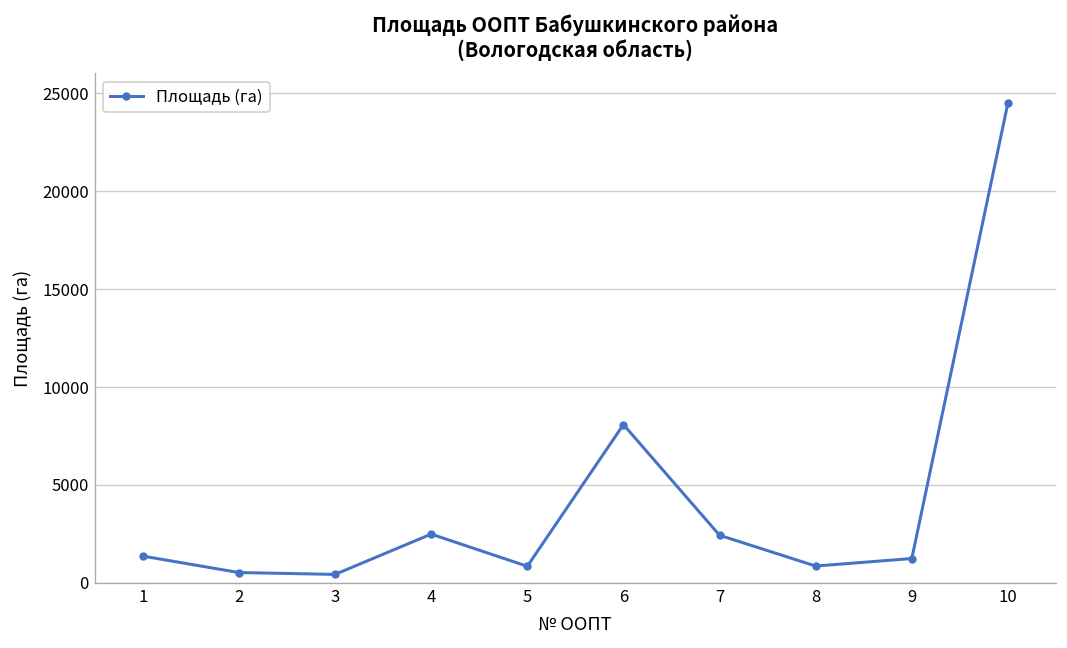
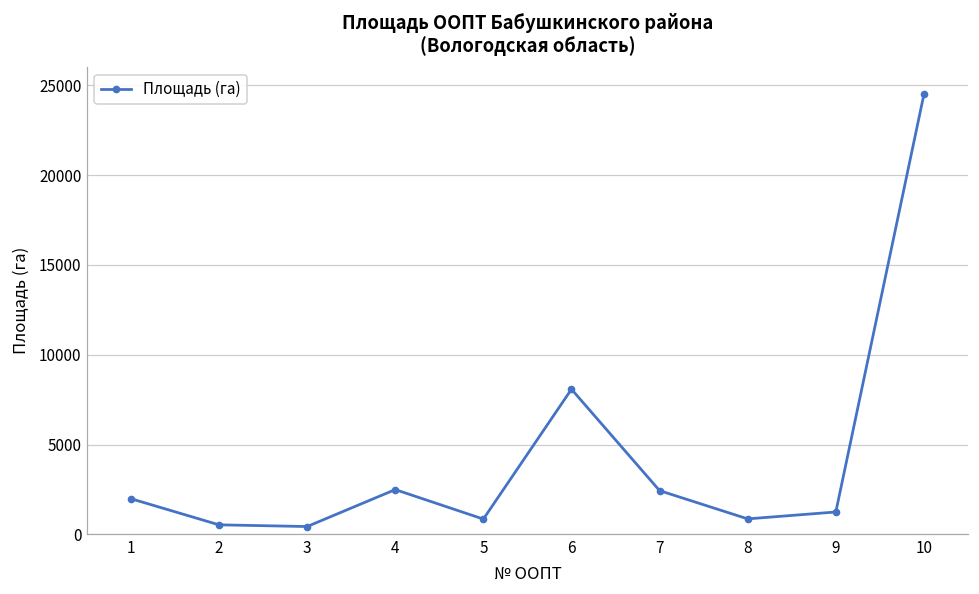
1: 1400 -> 2000
